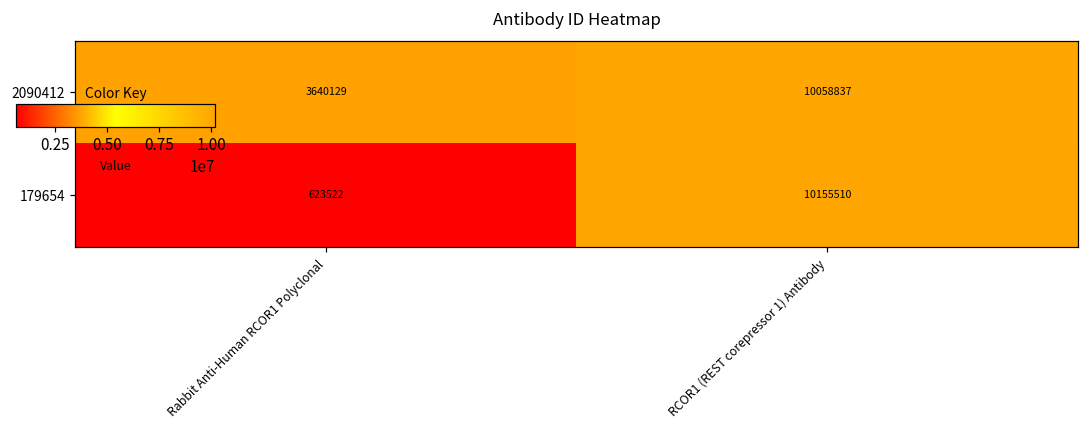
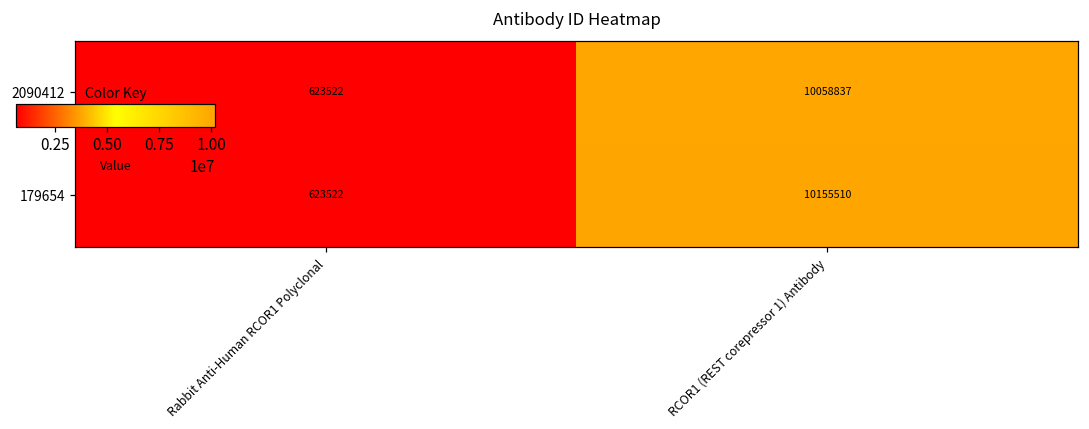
2090412, Rabbit Anti-Human RCOR1 Polyclonal: 3640129 -> 623522
